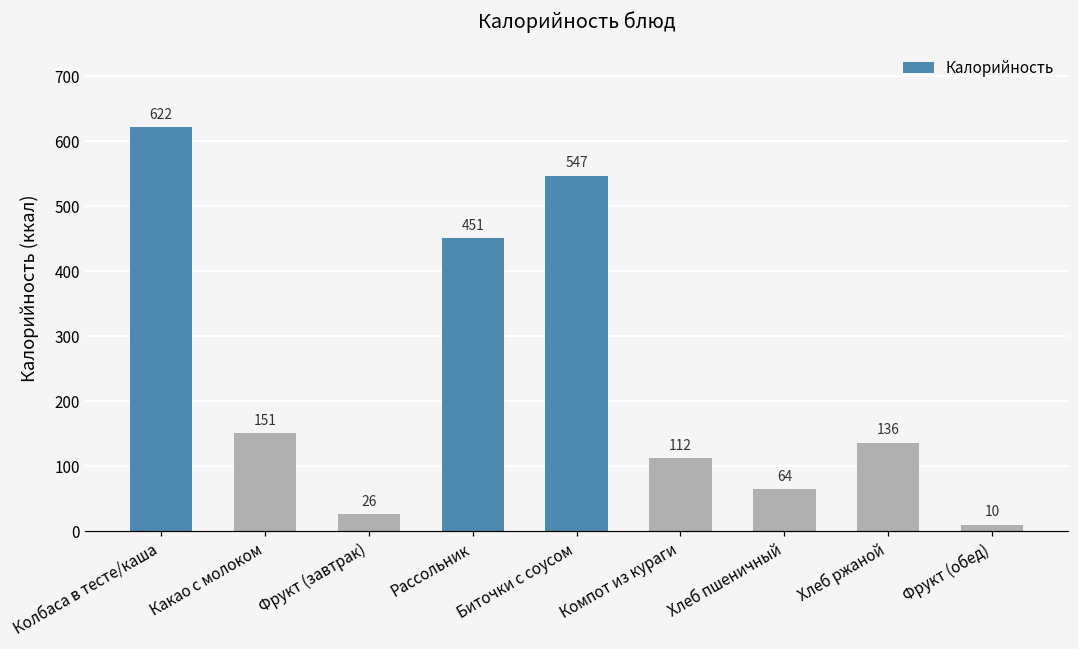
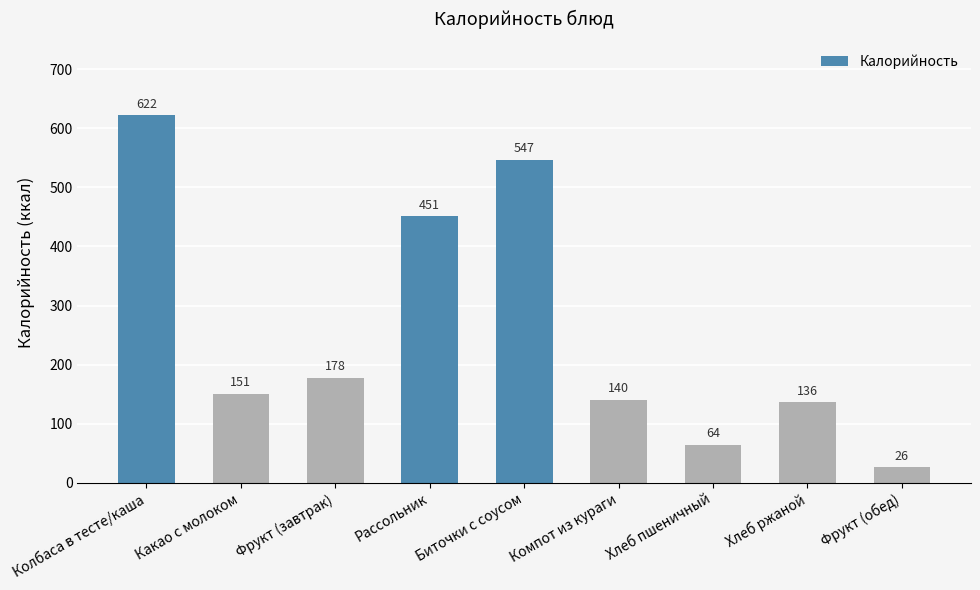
Фрукт (завтрак): 26 -> 178
Компот из кураги: 112 -> 140
Фрукт (обед): 10 -> 26
